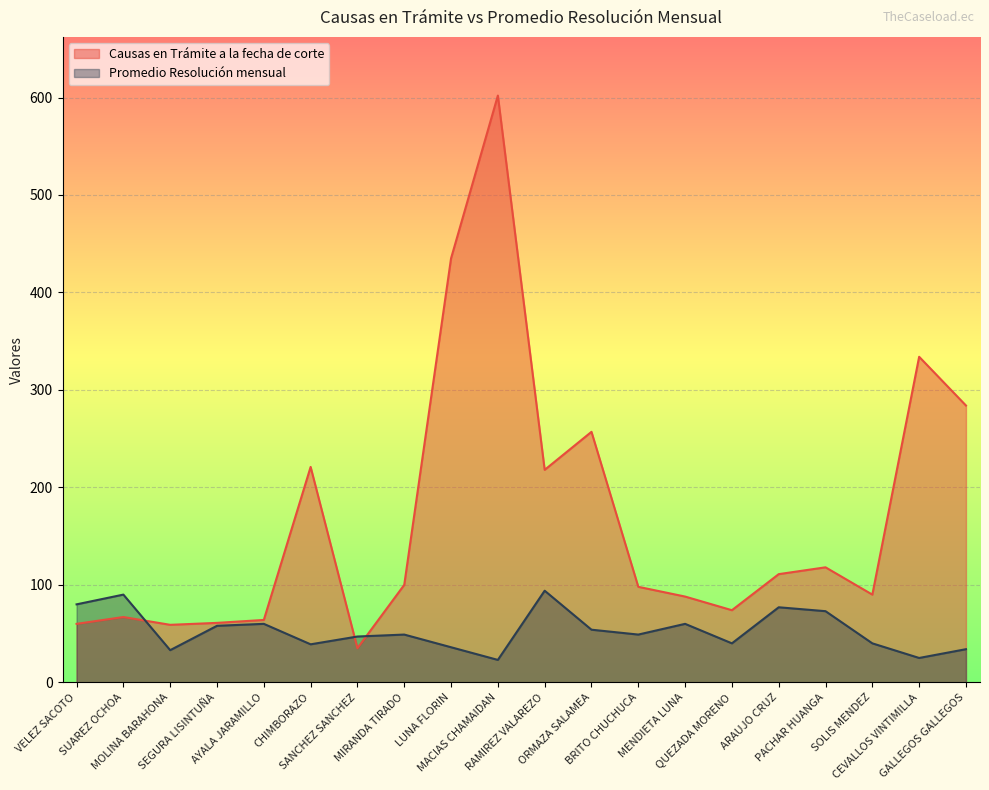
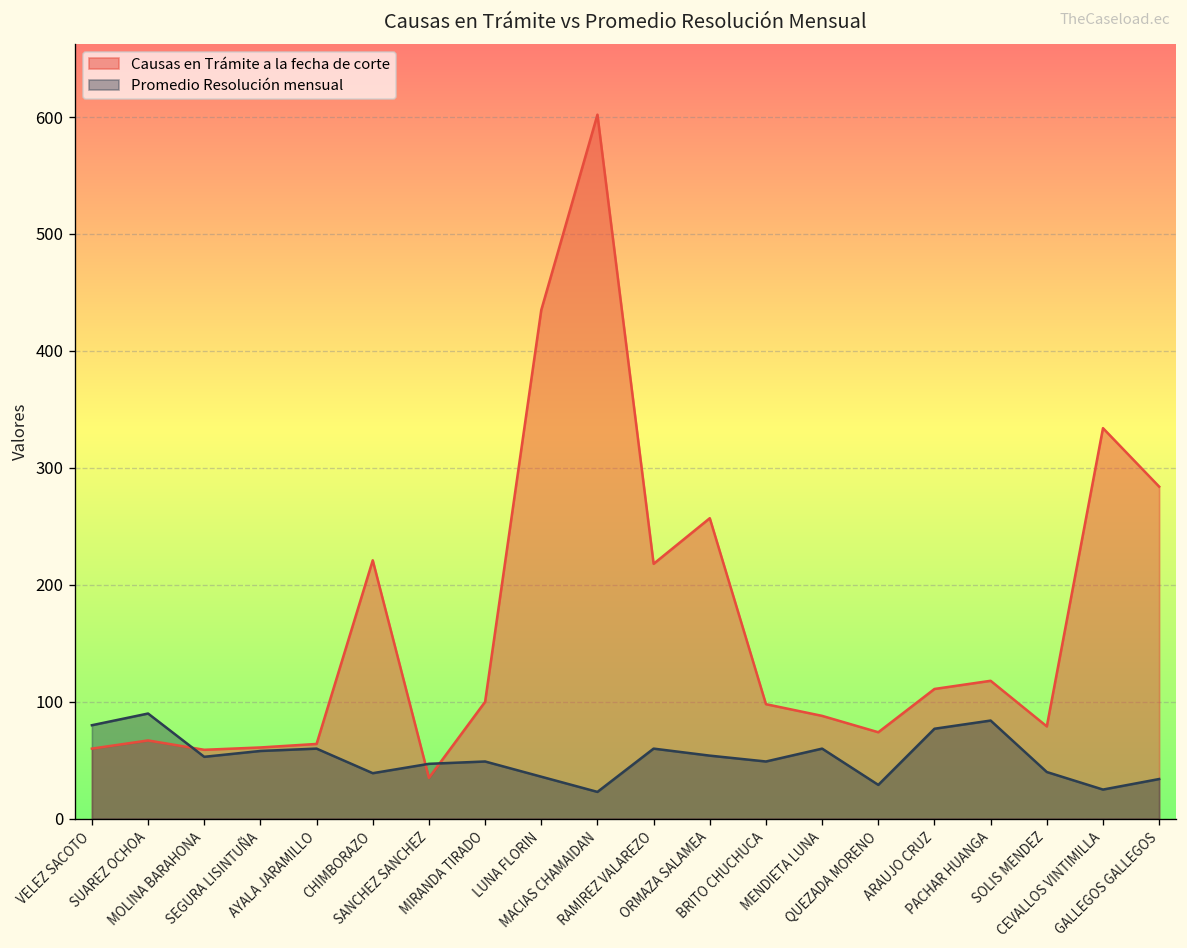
Promedio Resolución mensual, MOLINA BARAHONA: 30 -> 50
Promedio Resolución mensual, RAMIREZ VALAREZO: 90 -> 60
Promedio Resolución mensual, QUEZADA MORENO: 40 -> 30
Promedio Resolución mensual, PACHAR HUANGA: 70 -> 80
Causas en Trámite a la fecha de corte, SOLIS MENDEZ: 90 -> 80
